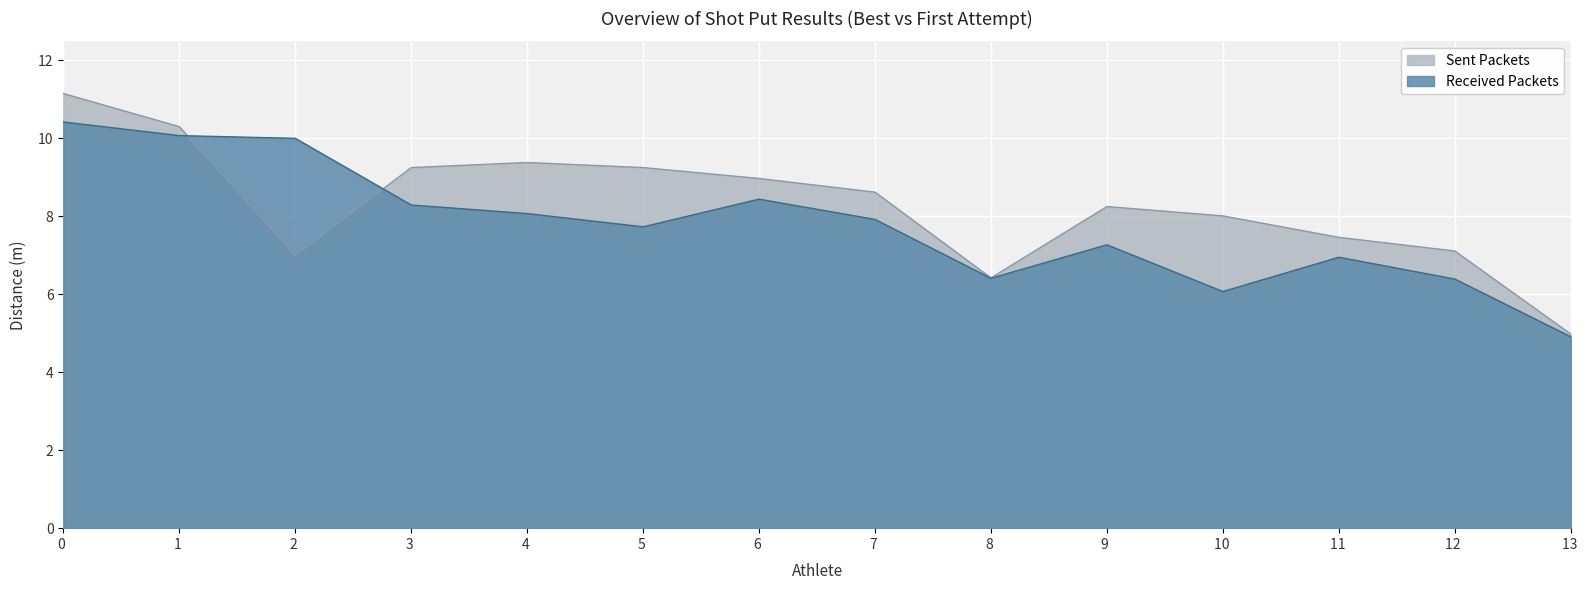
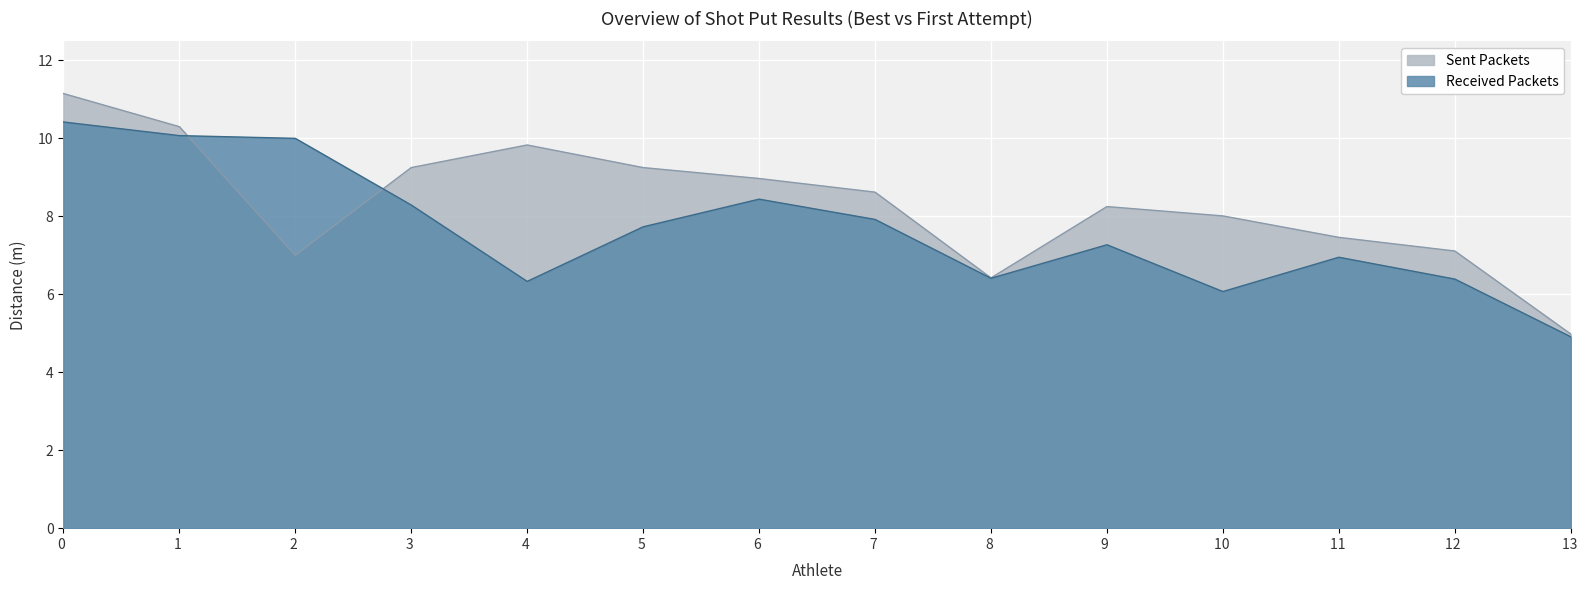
Sent Packets, 4: 9.4 -> 9.8
Received Packets, 4: 8.1 -> 6.3
